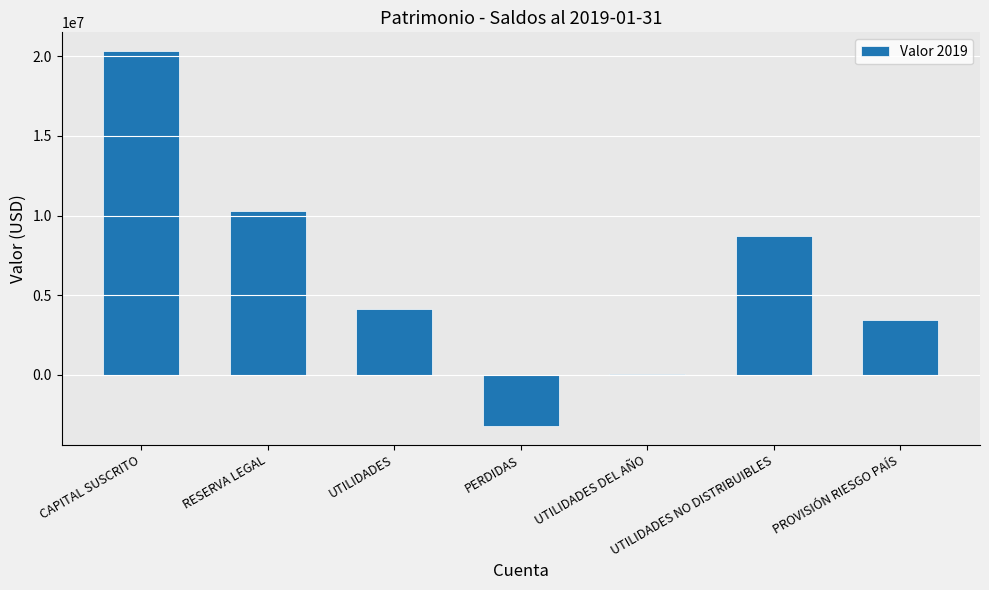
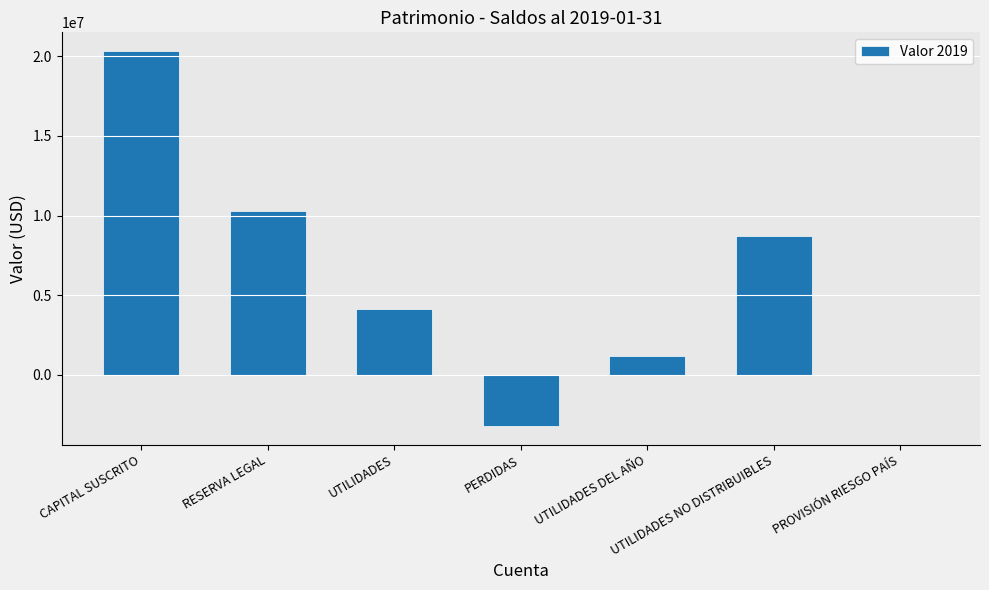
UTILIDADES DEL AÑO: 100000 -> 1200000
PROVISIÓN RIESGO PAÍS: 3400000 -> 0
